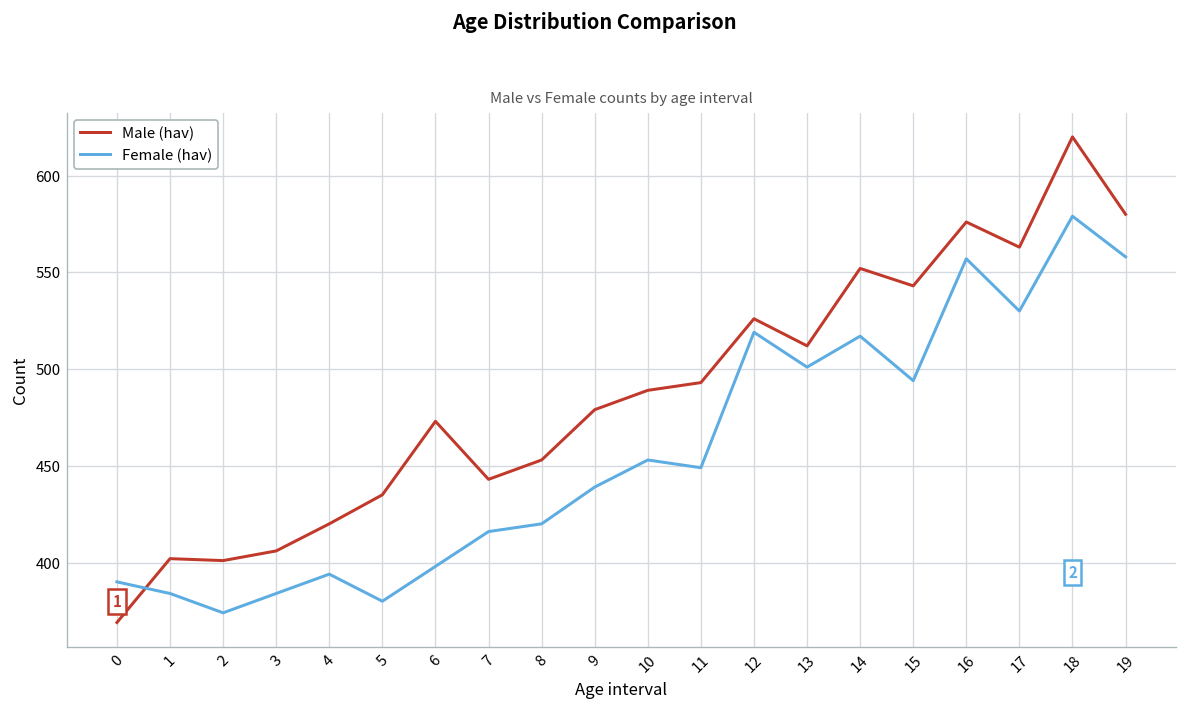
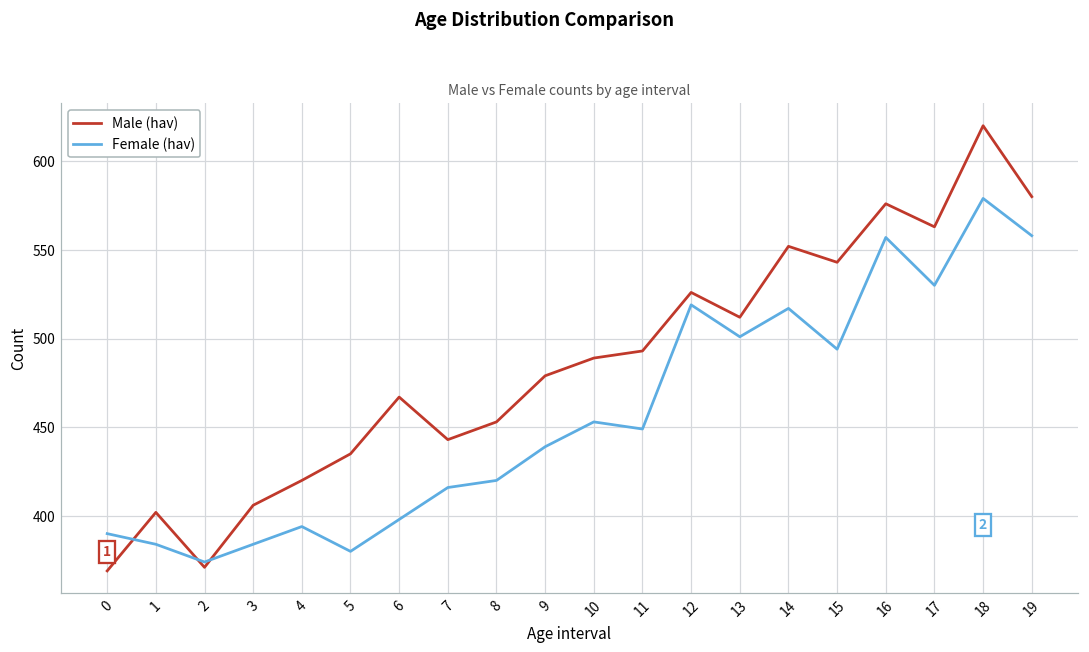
Male (hav), 2: 401 -> 371
Male (hav), 6: 473 -> 467
